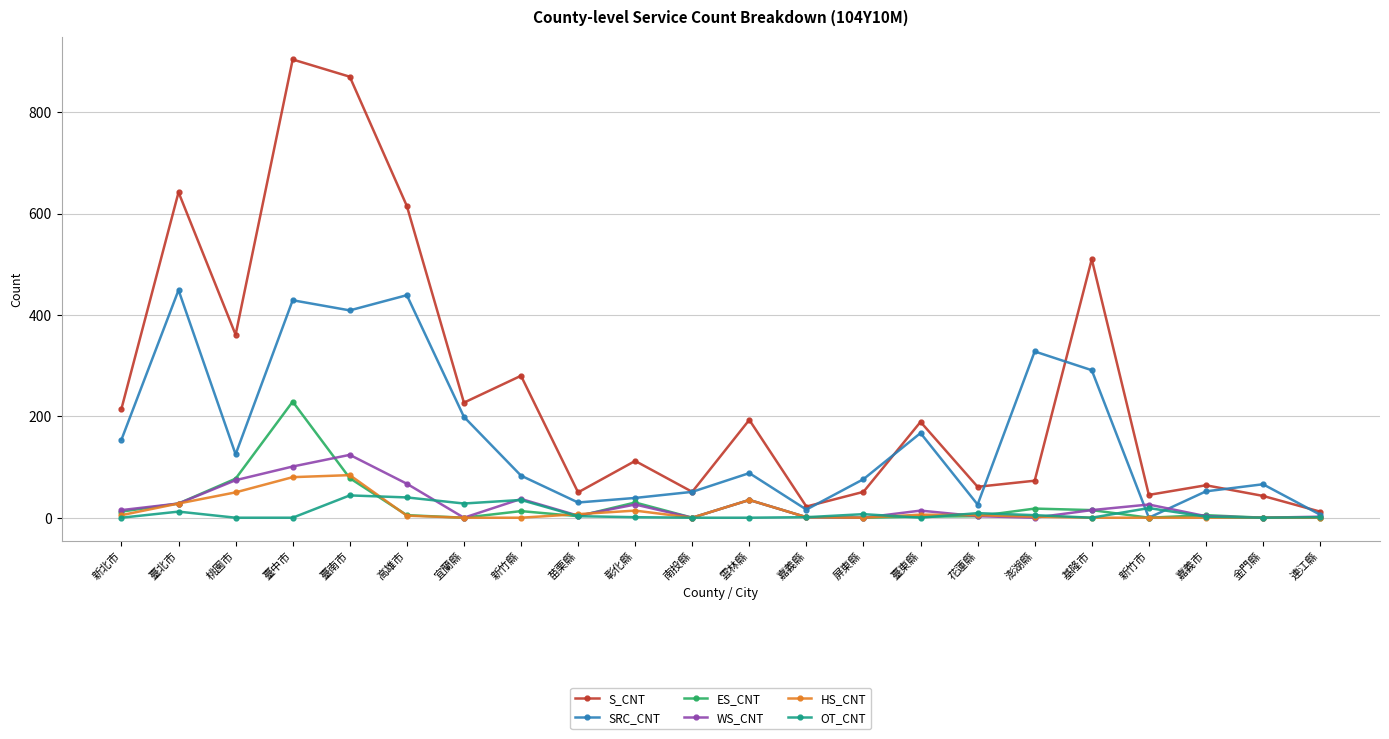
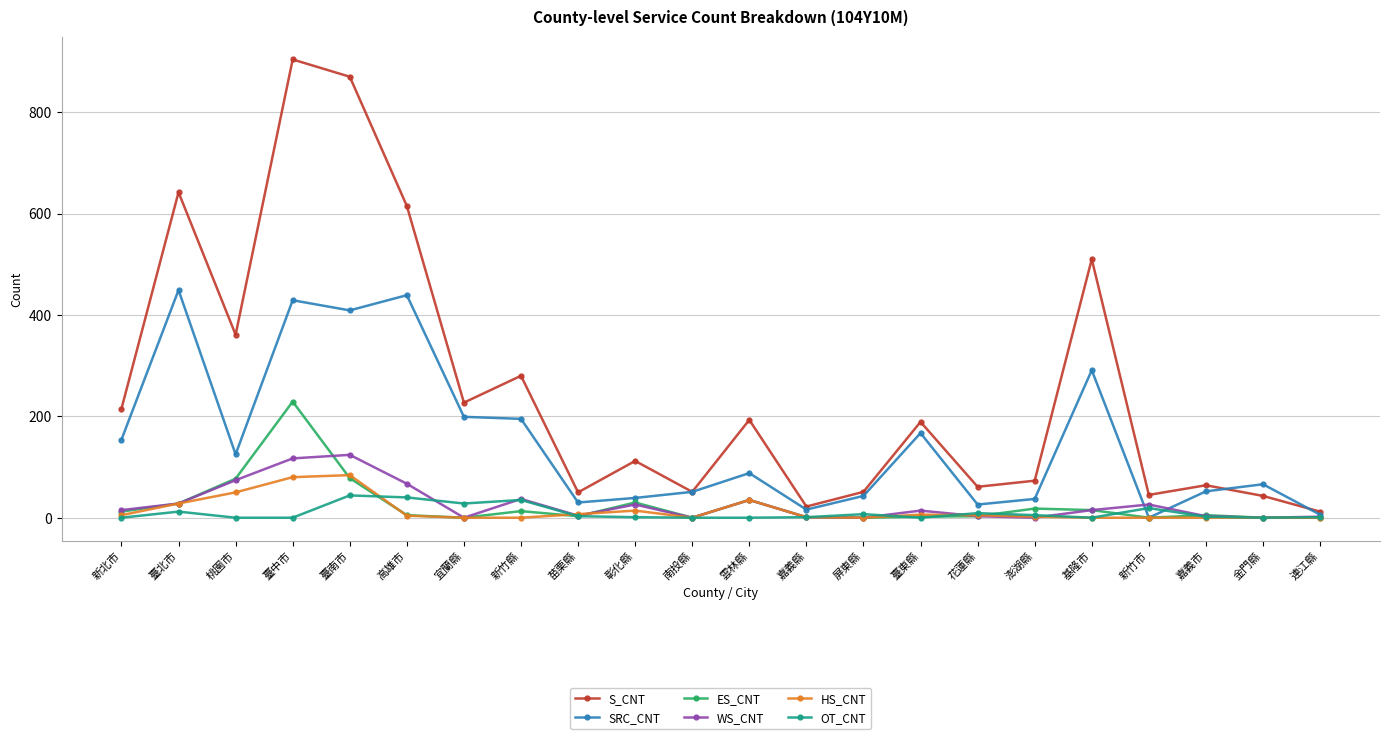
WS_CNT, 臺中市: 100 -> 120
SRC_CNT, 新竹縣: 80 -> 200
SRC_CNT, 屏東縣: 80 -> 40
SRC_CNT, 澎湖縣: 330 -> 40
